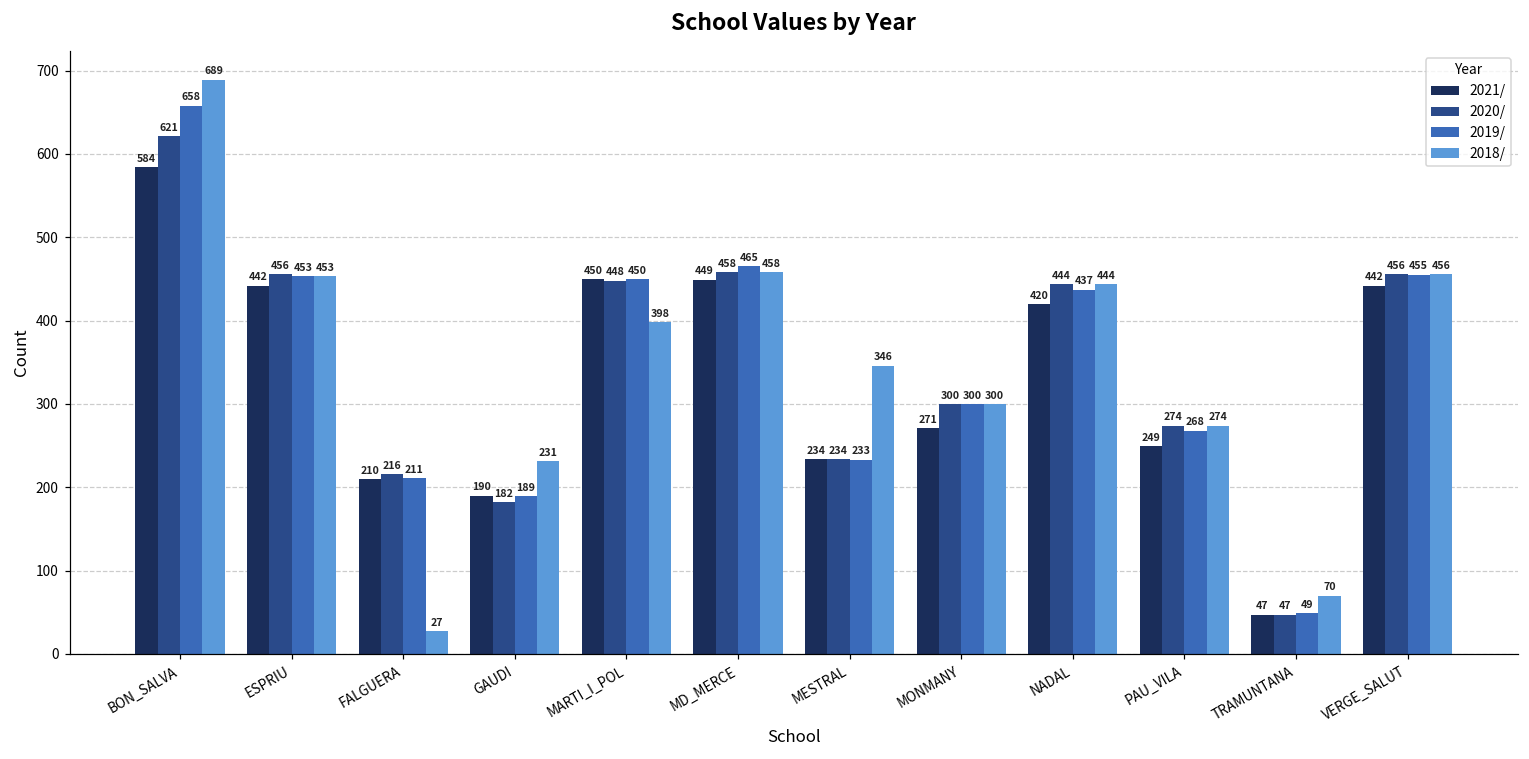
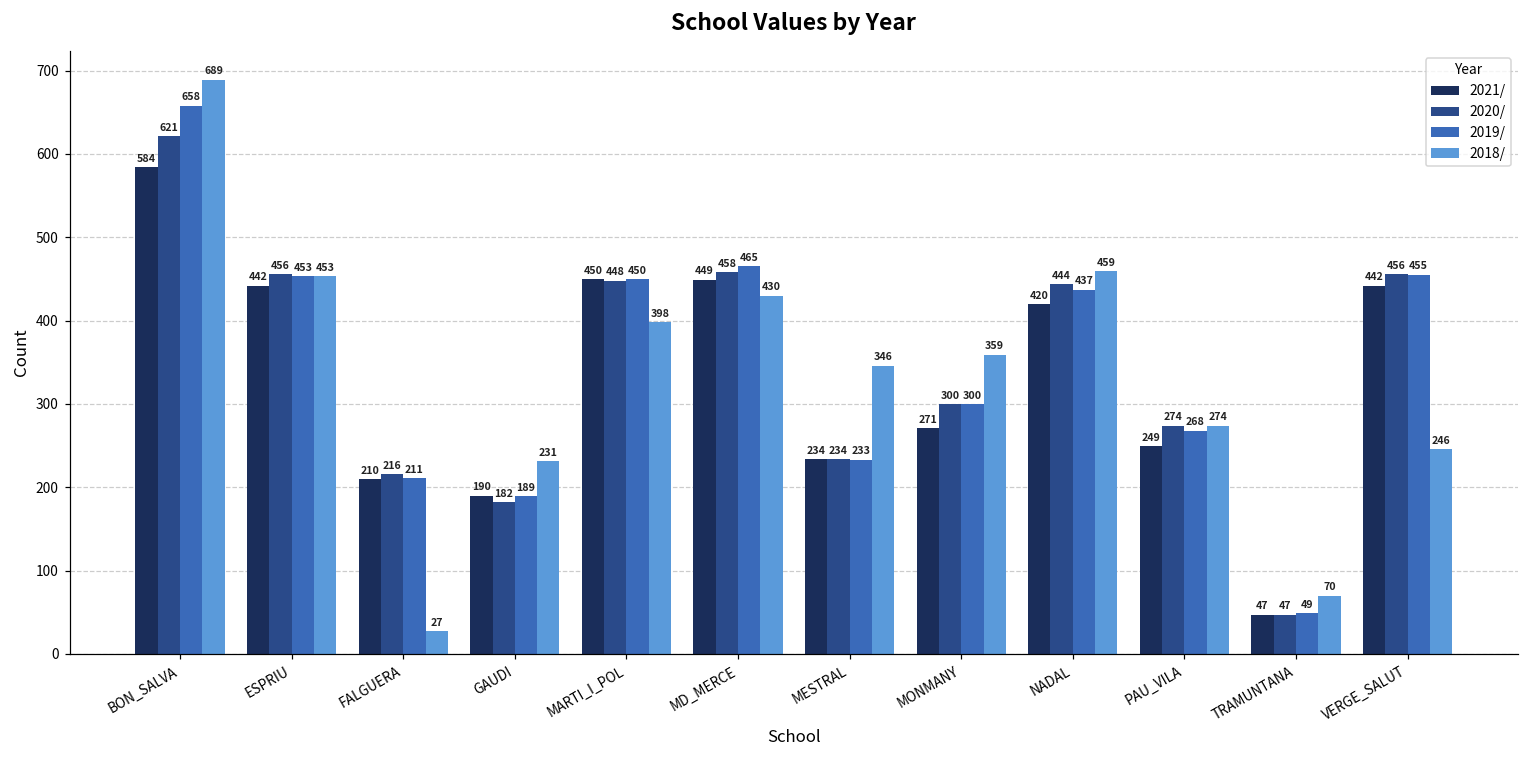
2018/, MD_MERCE: 458 -> 430
2018/, MONMANY: 300 -> 359
2018/, NADAL: 444 -> 459
2018/, VERGE_SALUT: 456 -> 246
